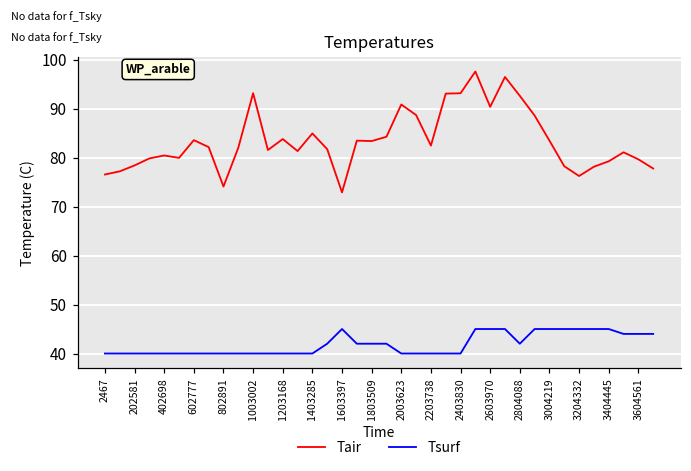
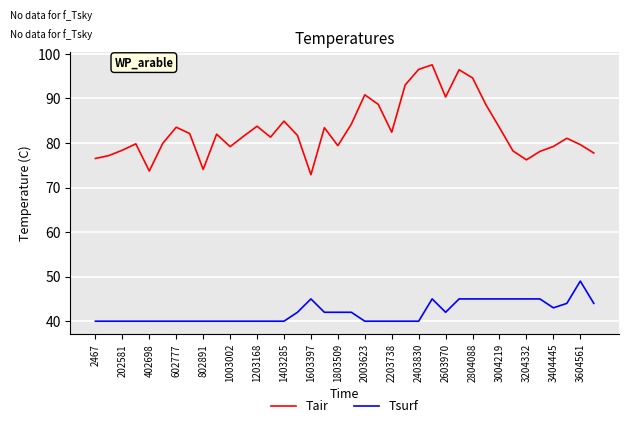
Tair, 402698: 80 -> 74
Tair, 1003002: 93 -> 79
Tair, 1803509: 83 -> 79
Tair, 2403830: 93 -> 97
Tsurf, 2603970: 45 -> 42
Tair, 2804088: 93 -> 95
Tsurf, 2804088: 42 -> 45
Tsurf, 3404445: 45 -> 43
Tsurf, 3604561: 44 -> 49
